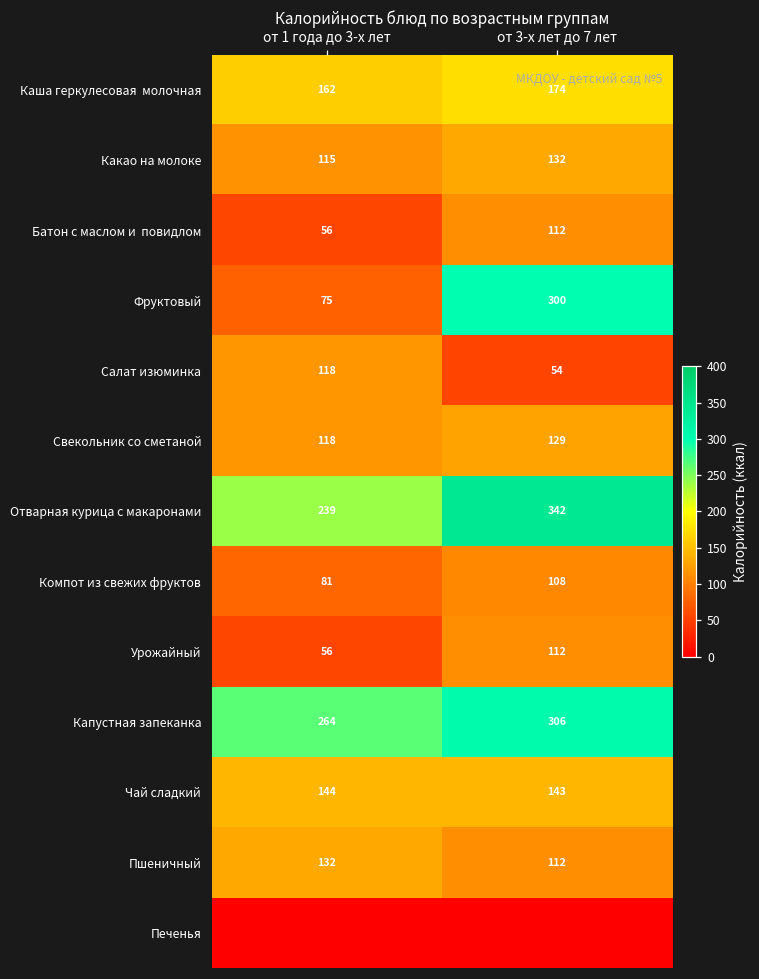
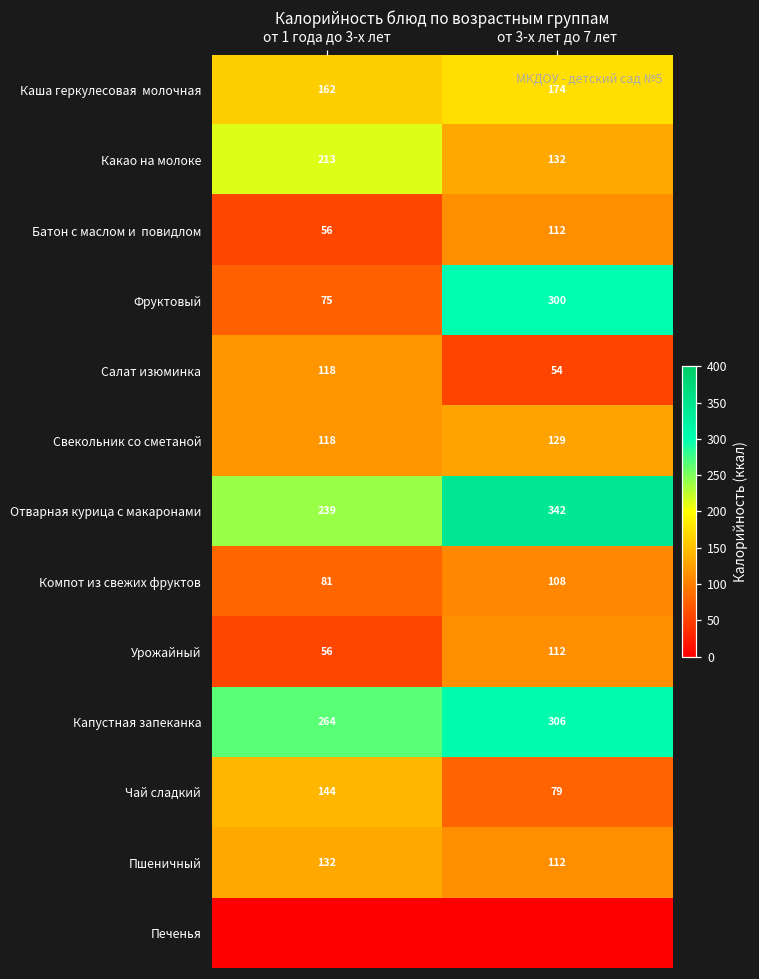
Какао на молоке, от 1 года до 3-х лет: 115 -> 213
Чай сладкий, от 3-х лет до 7 лет: 143 -> 79
